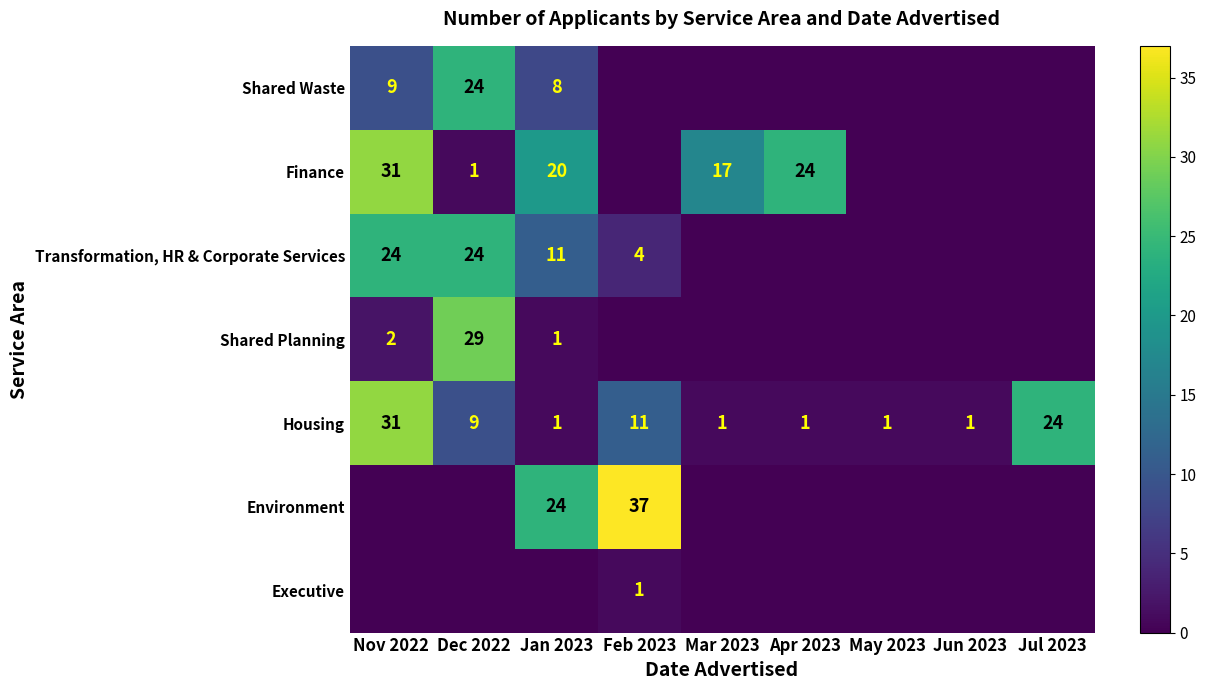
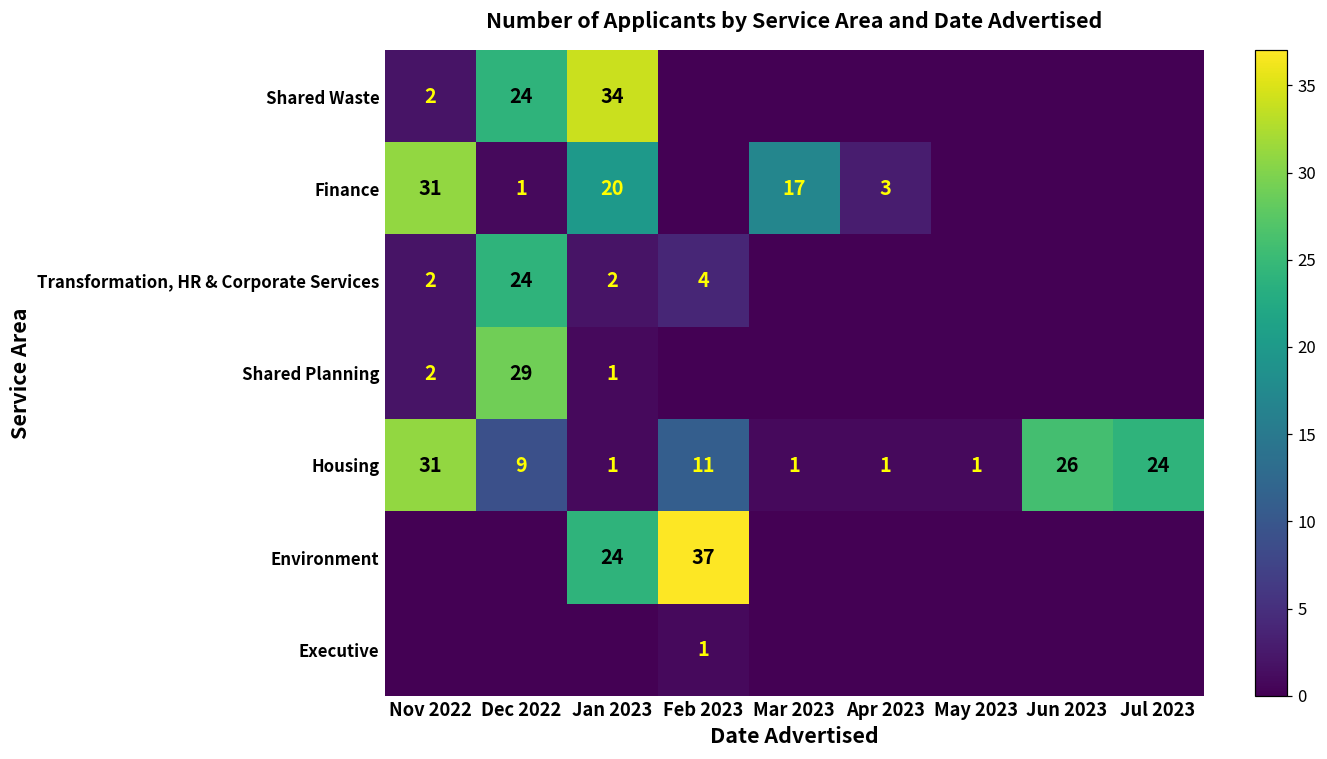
Shared Waste, Nov 2022: 9 -> 2
Shared Waste, Jan 2023: 8 -> 34
Finance, Apr 2023: 24 -> 3
Transformation, HR & Corporate Services, Nov 2022: 24 -> 2
Transformation, HR & Corporate Services, Jan 2023: 11 -> 2
Housing, Jun 2023: 1 -> 26
